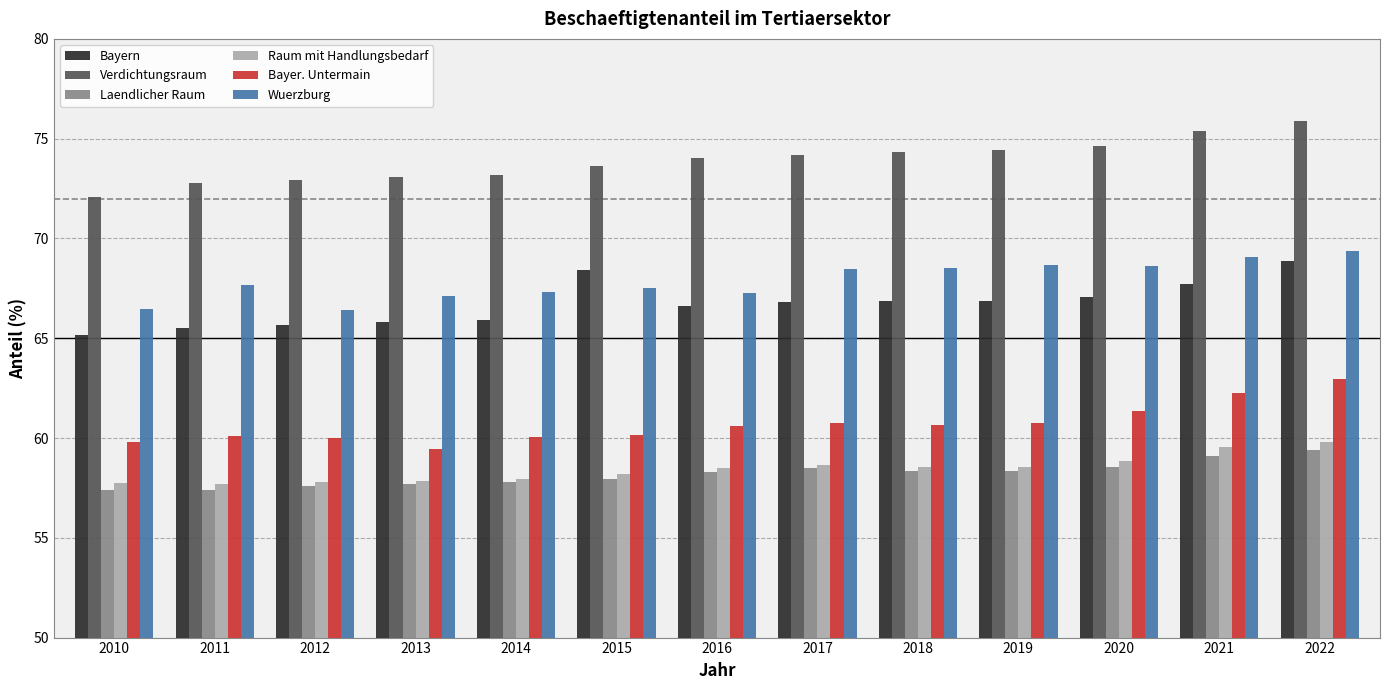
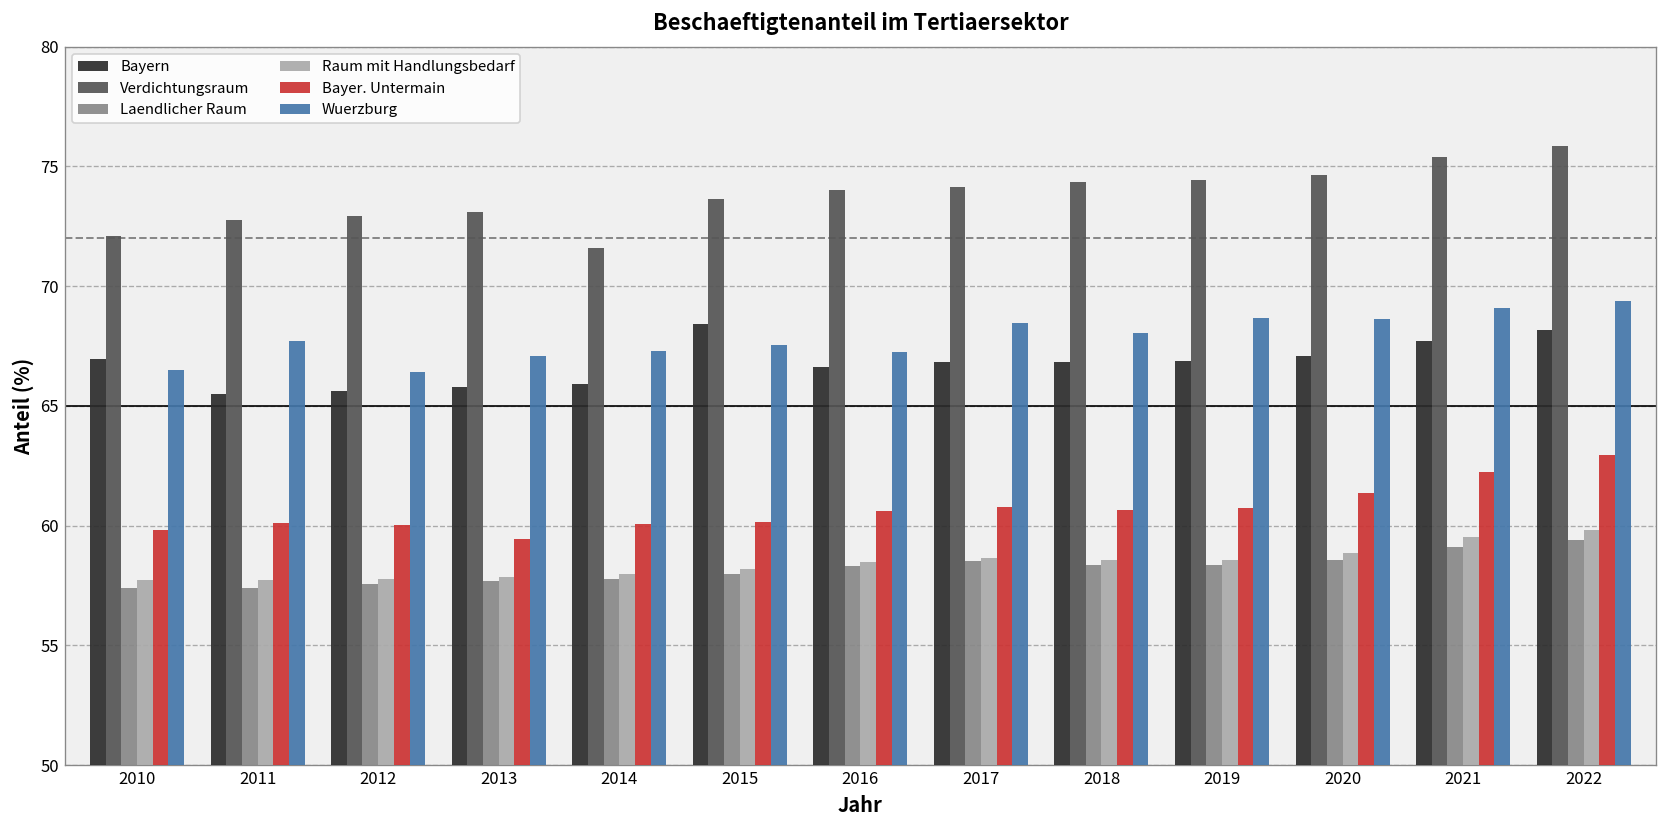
Bayern, 2010: 65.1 -> 67.0
Verdichtungsraum, 2014: 73.2 -> 71.6
Wuerzburg, 2018: 68.5 -> 68.1
Bayern, 2022: 68.9 -> 68.2
